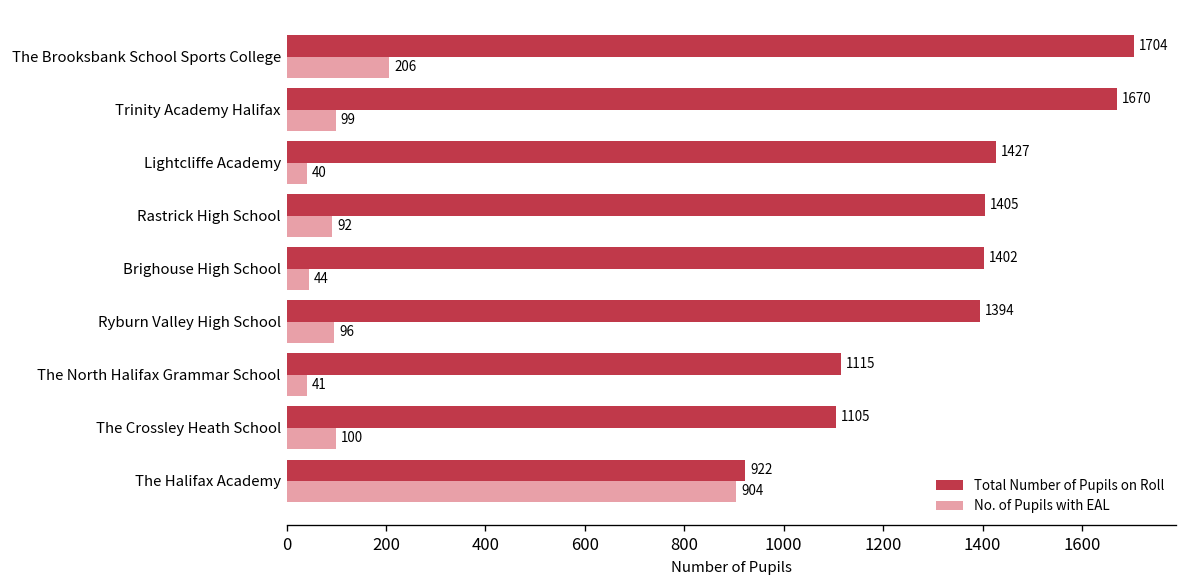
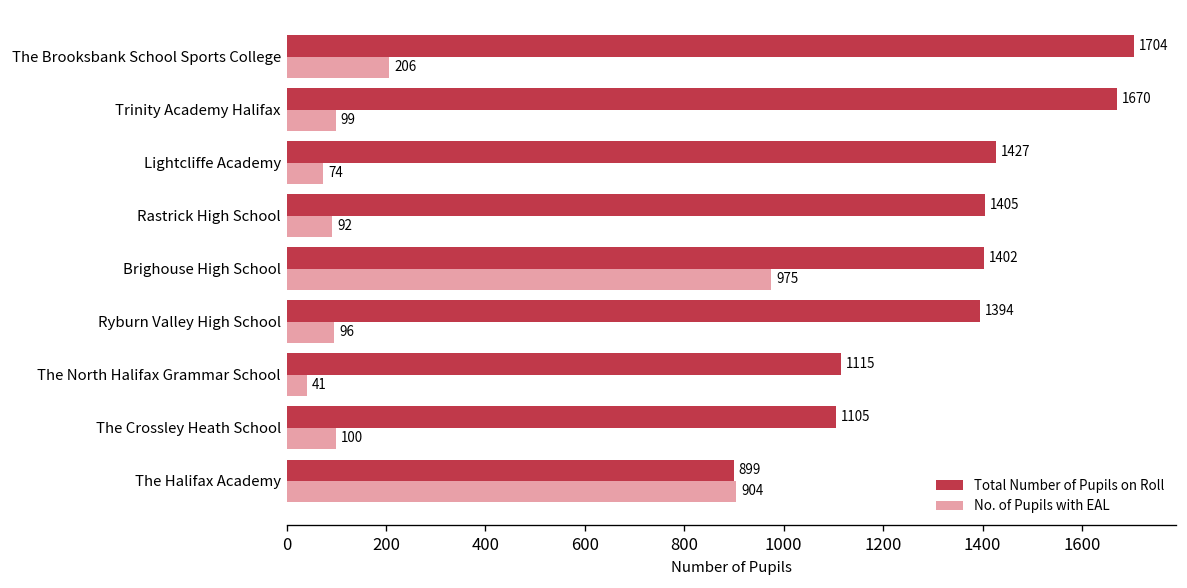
No. of Pupils with EAL, Lightcliffe Academy: 40 -> 74
No. of Pupils with EAL, Brighouse High School: 44 -> 975
Total Number of Pupils on Roll, The Halifax Academy: 922 -> 899
